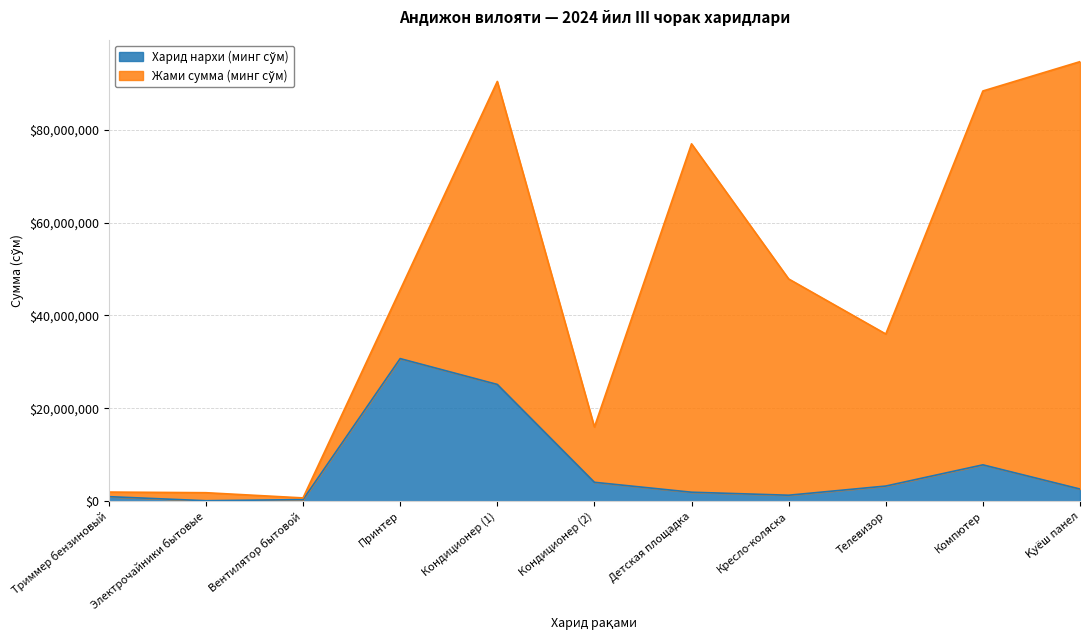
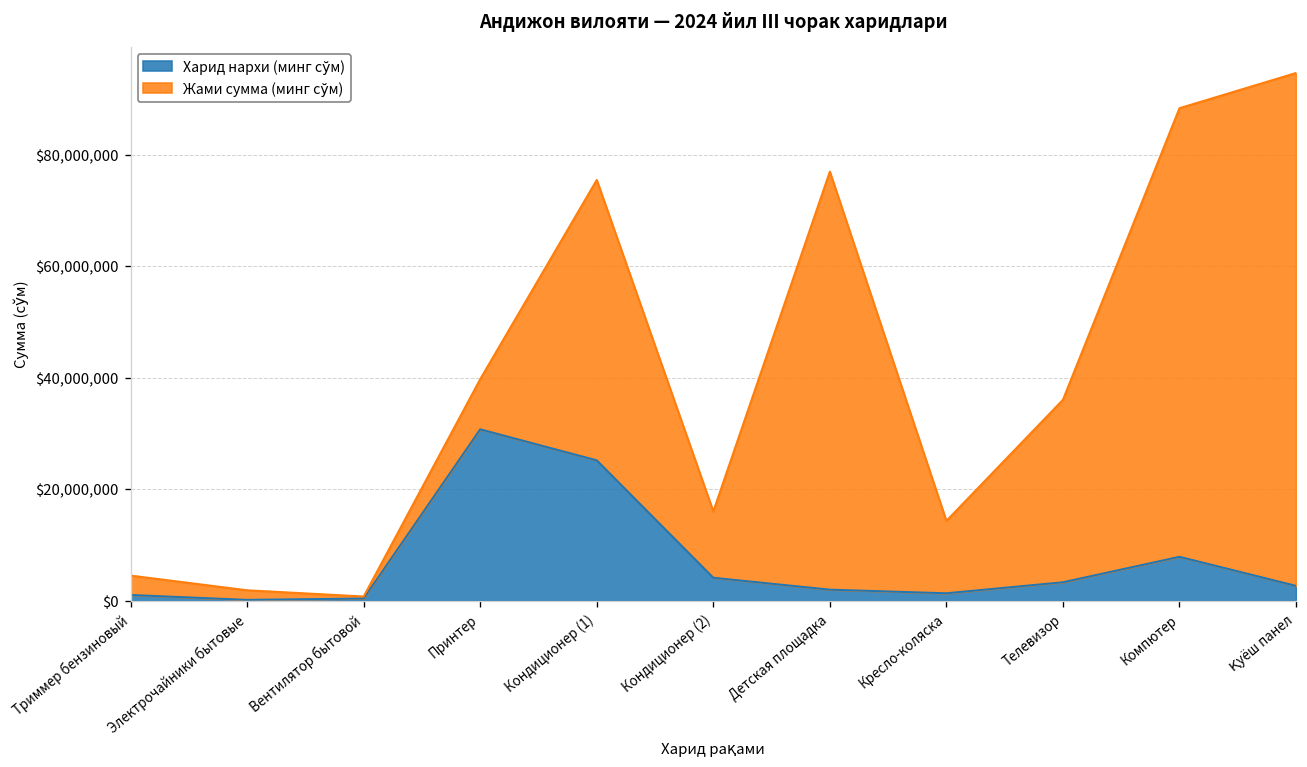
Жами сумма (минг сўм), Триммер бензиновый: $1,000,000 -> $3,000,000
Жами сумма (минг сўм), Принтер: $15,000,000 -> $9,000,000
Жами сумма (минг сўм), Кондиционер (1): $65,000,000 -> $50,000,000
Жами сумма (минг сўм), Кресло-коляска: $47,000,000 -> $13,000,000
